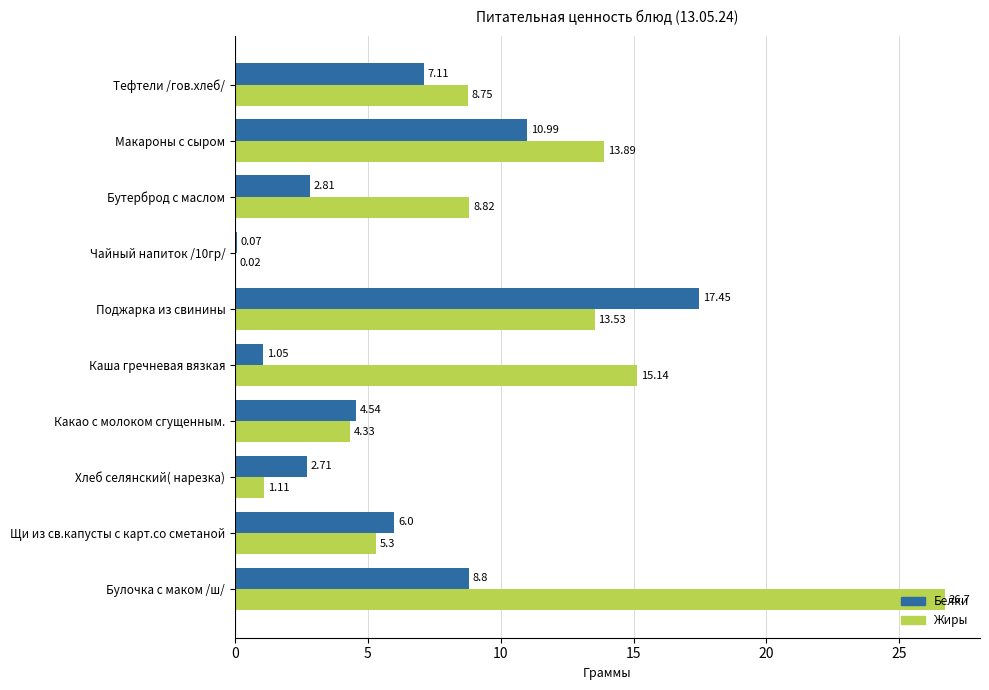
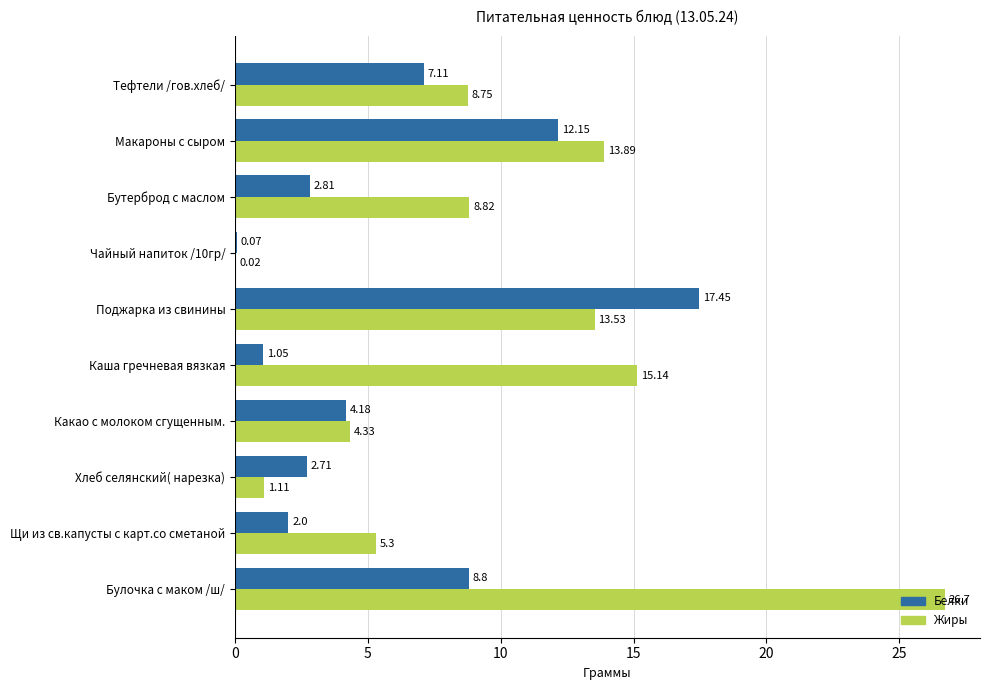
Белки, Макароны с сыром: 10.99 -> 12.15
Белки, Какао с молоком сгущенным.: 4.54 -> 4.18
Белки, Щи из св.капусты с карт.со сметаной: 6.0 -> 2.0
